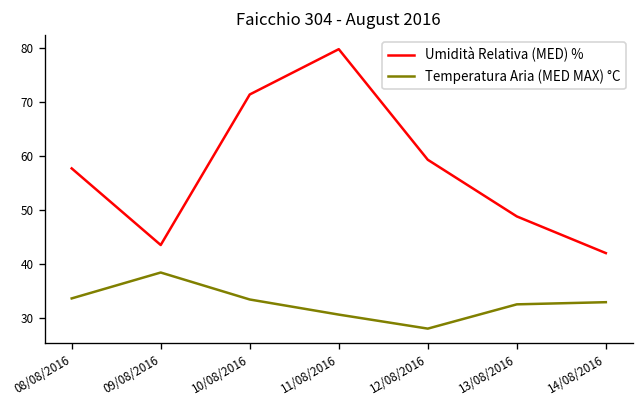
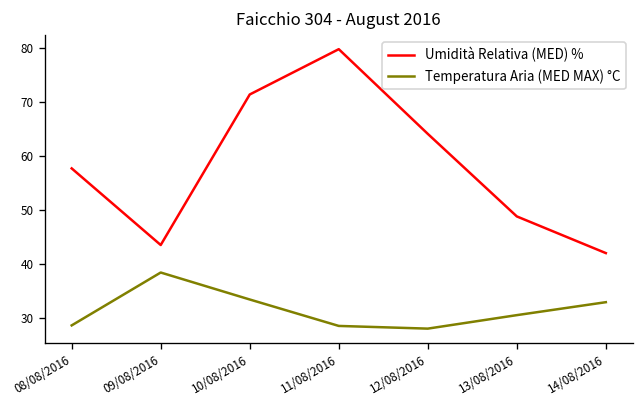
Temperatura Aria (MED MAX) °C, 08/08/2016: 34 -> 29
Temperatura Aria (MED MAX) °C, 11/08/2016: 31 -> 29
Umidità Relativa (MED) %, 12/08/2016: 59 -> 64
Temperatura Aria (MED MAX) °C, 13/08/2016: 33 -> 31
